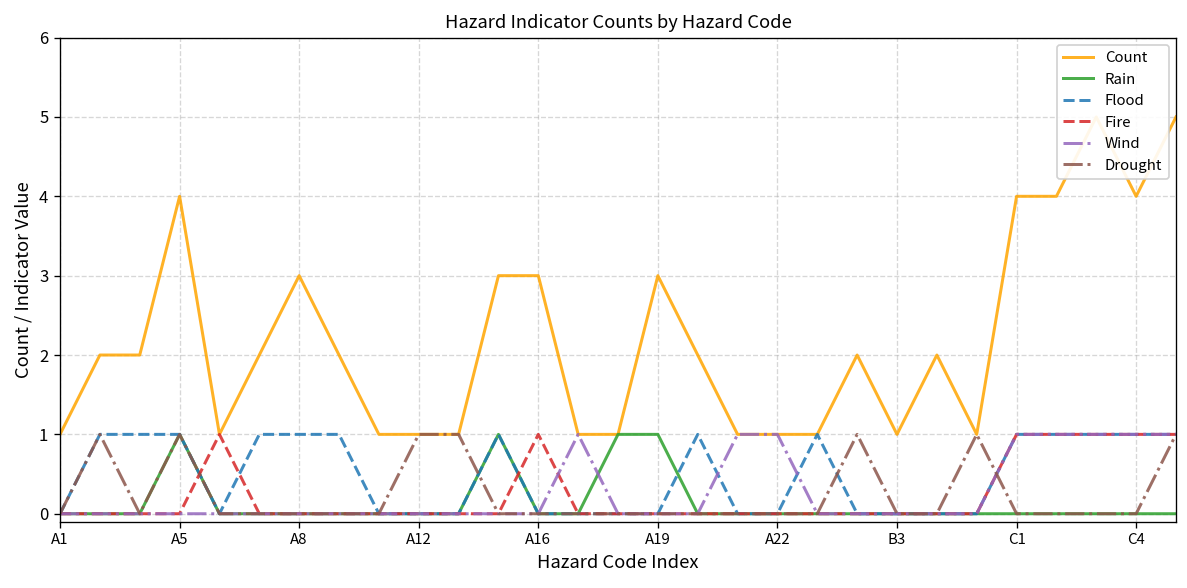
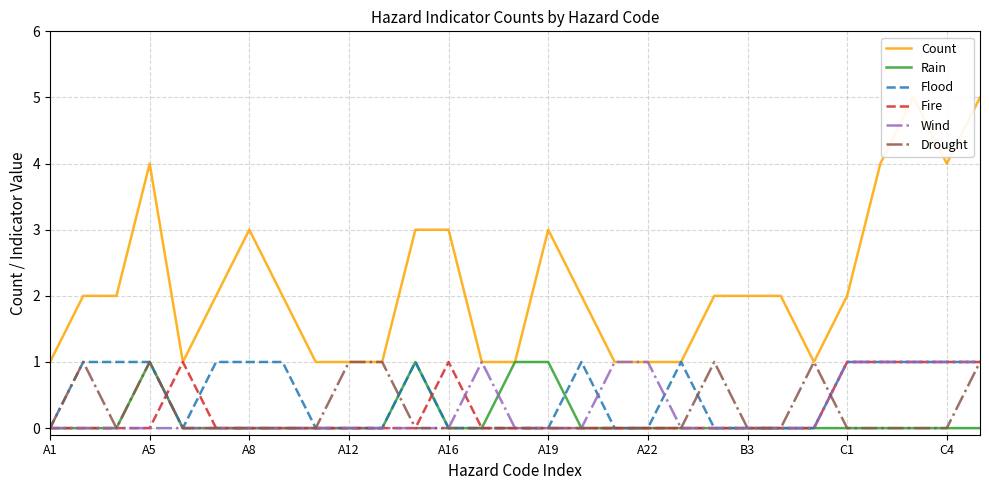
Count, B3: 1 -> 2
Count, C1: 4 -> 2
